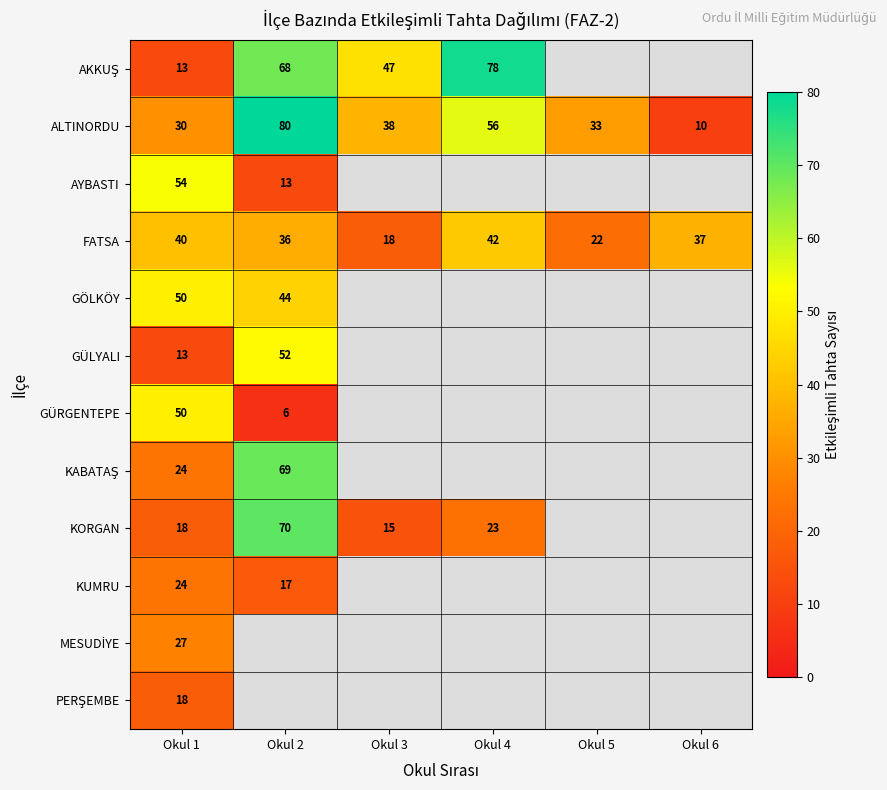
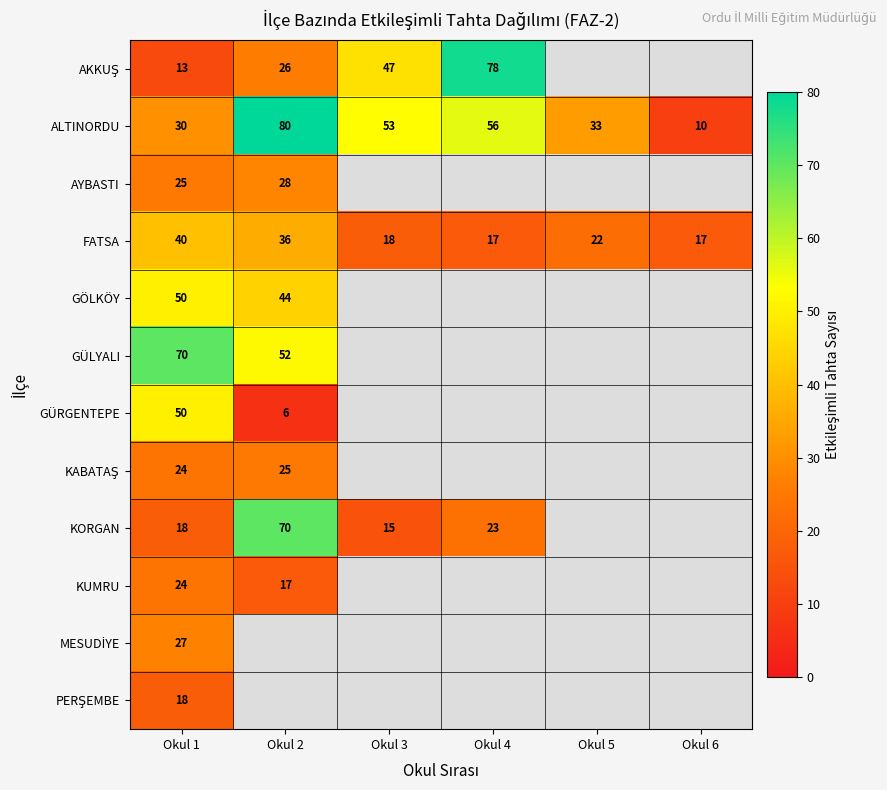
AKKUŞ, Okul 2: 68 -> 26
ALTINORDU, Okul 3: 38 -> 53
AYBASTI, Okul 1: 54 -> 25
AYBASTI, Okul 2: 13 -> 28
FATSA, Okul 4: 42 -> 17
FATSA, Okul 6: 37 -> 17
GÜLYALI, Okul 1: 13 -> 70
KABATAŞ, Okul 2: 69 -> 25
